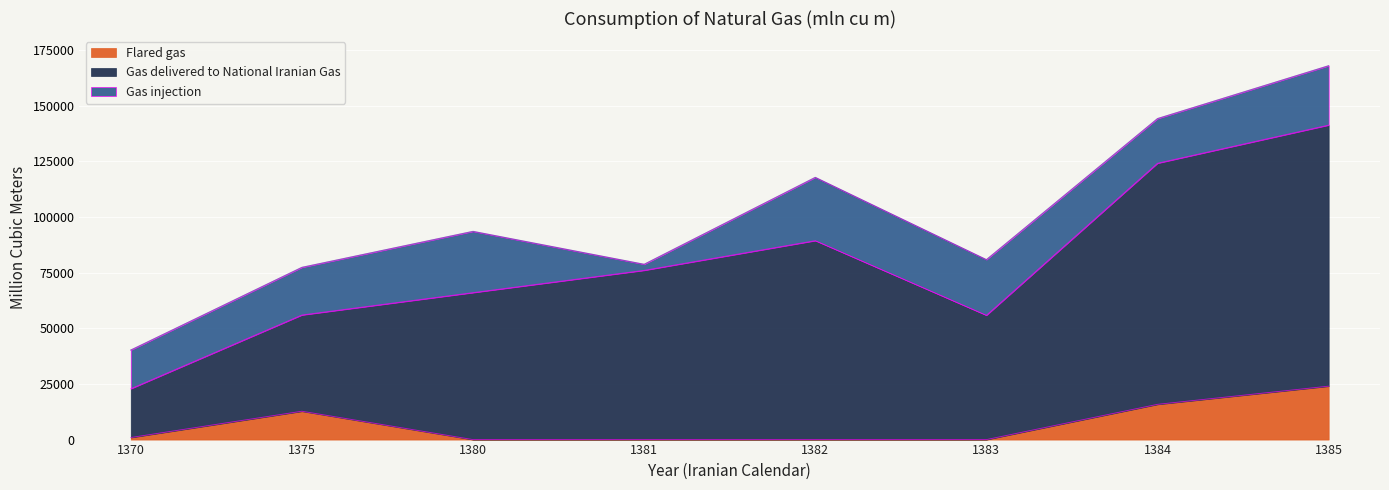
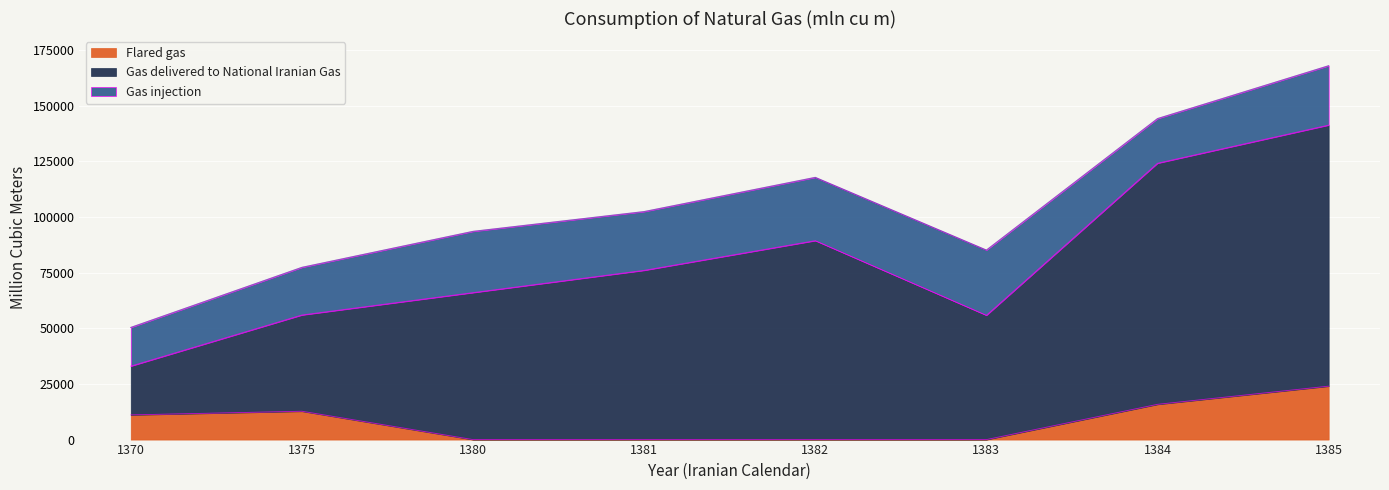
Flared gas, 1370: 1000 -> 11000
Gas injection, 1381: 3000 -> 26000
Gas injection, 1383: 25000 -> 29000
